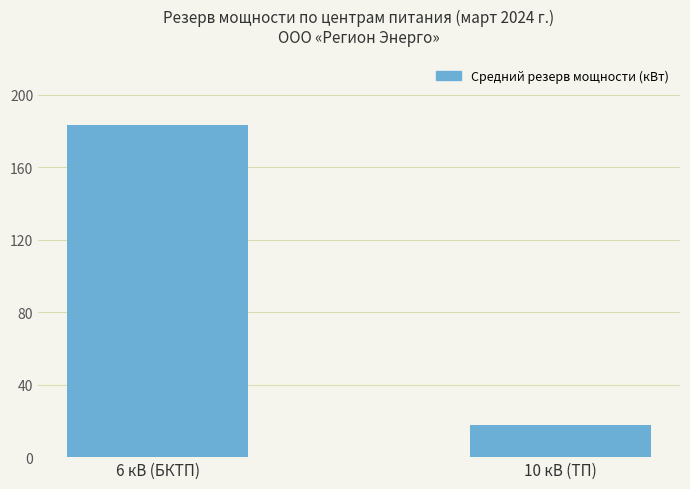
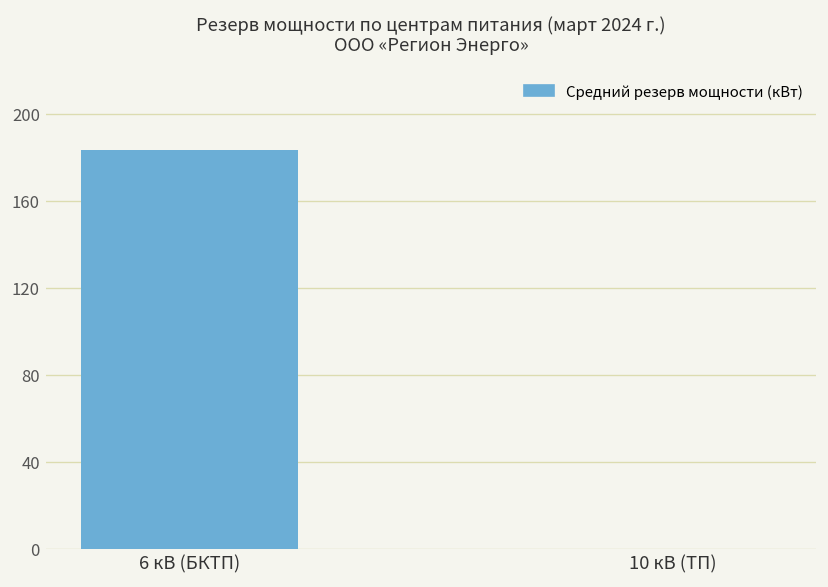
10 кВ (ТП): 18 -> 0
